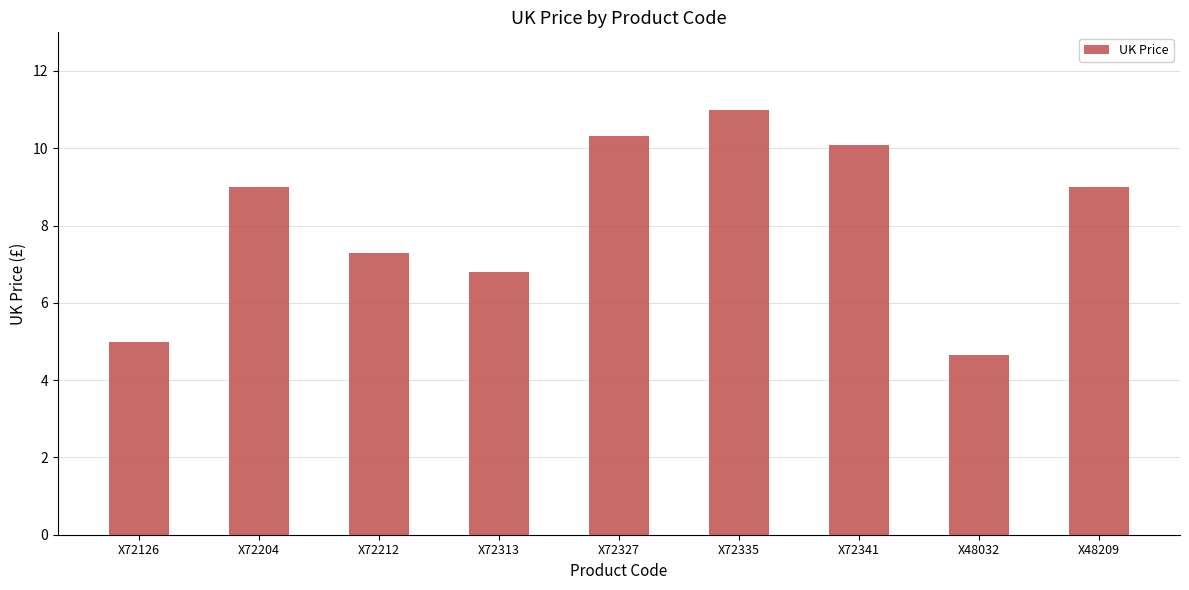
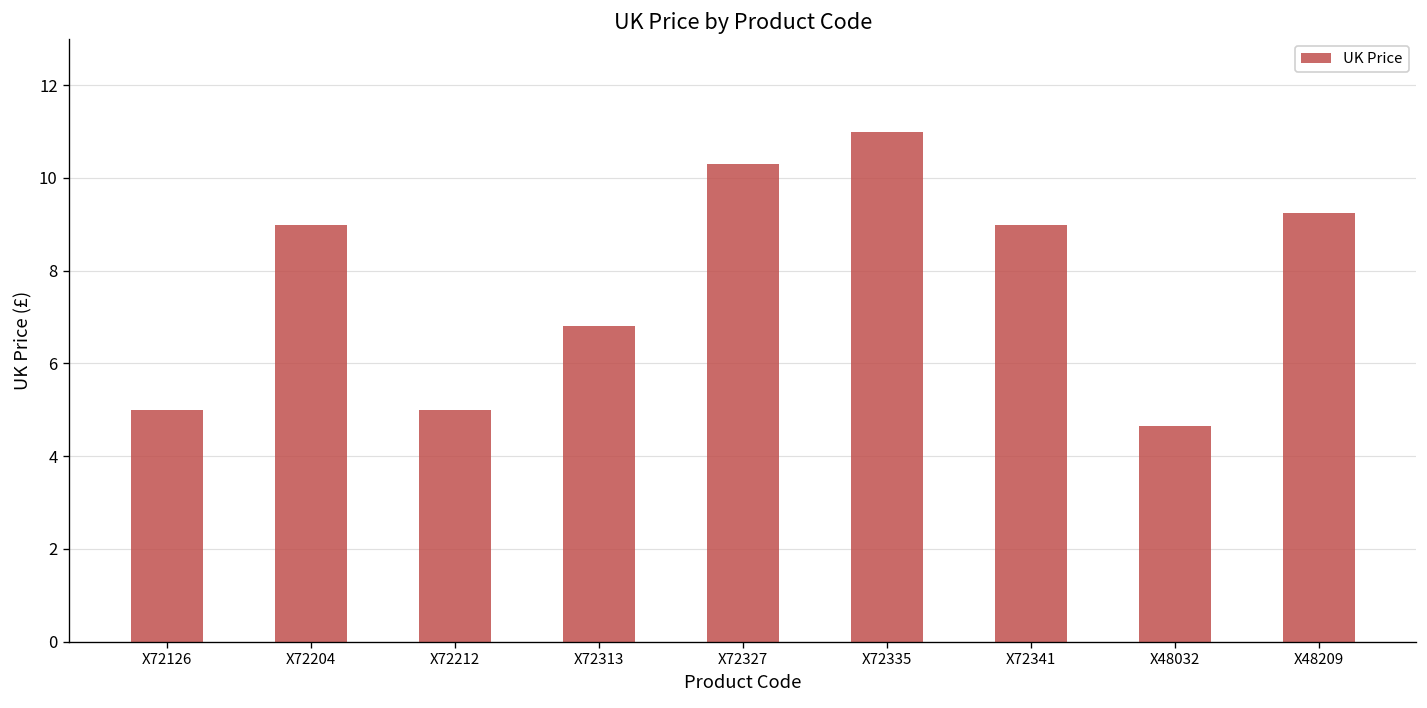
X72212: 7.3 -> 5.0
X72341: 10.1 -> 9.0
X48209: 9.0 -> 9.2
